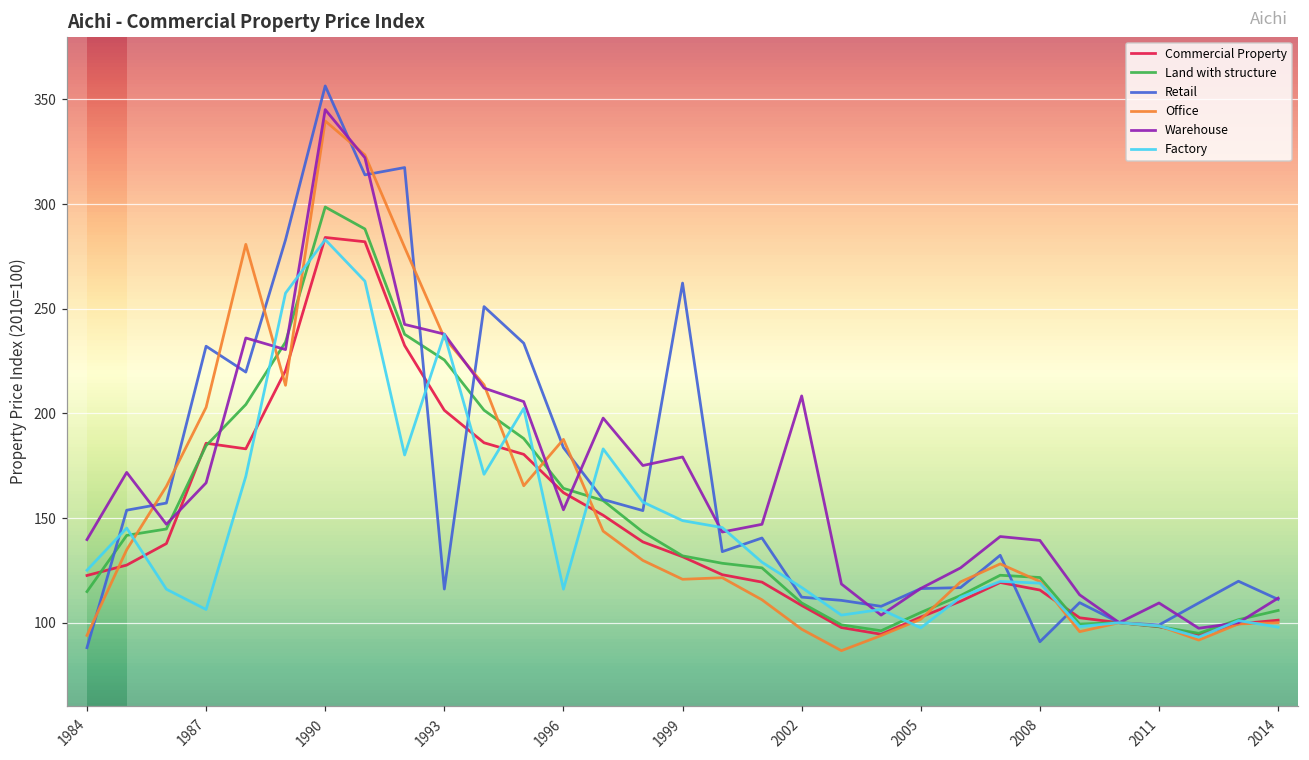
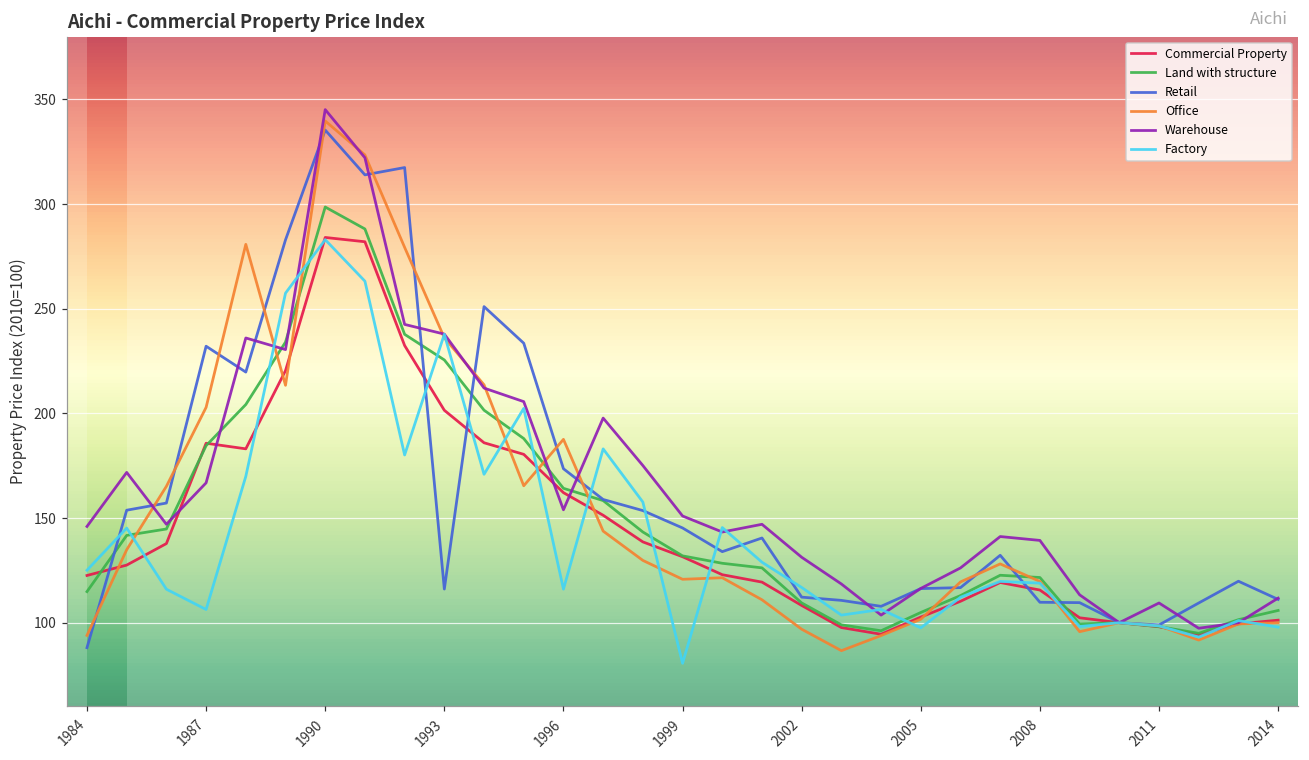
Warehouse, 1984: 140 -> 146
Retail, 1990: 356 -> 335
Retail, 1996: 184 -> 174
Retail, 1999: 262 -> 145
Warehouse, 1999: 179 -> 151
Factory, 1999: 149 -> 81
Warehouse, 2002: 208 -> 131
Retail, 2008: 91 -> 110
